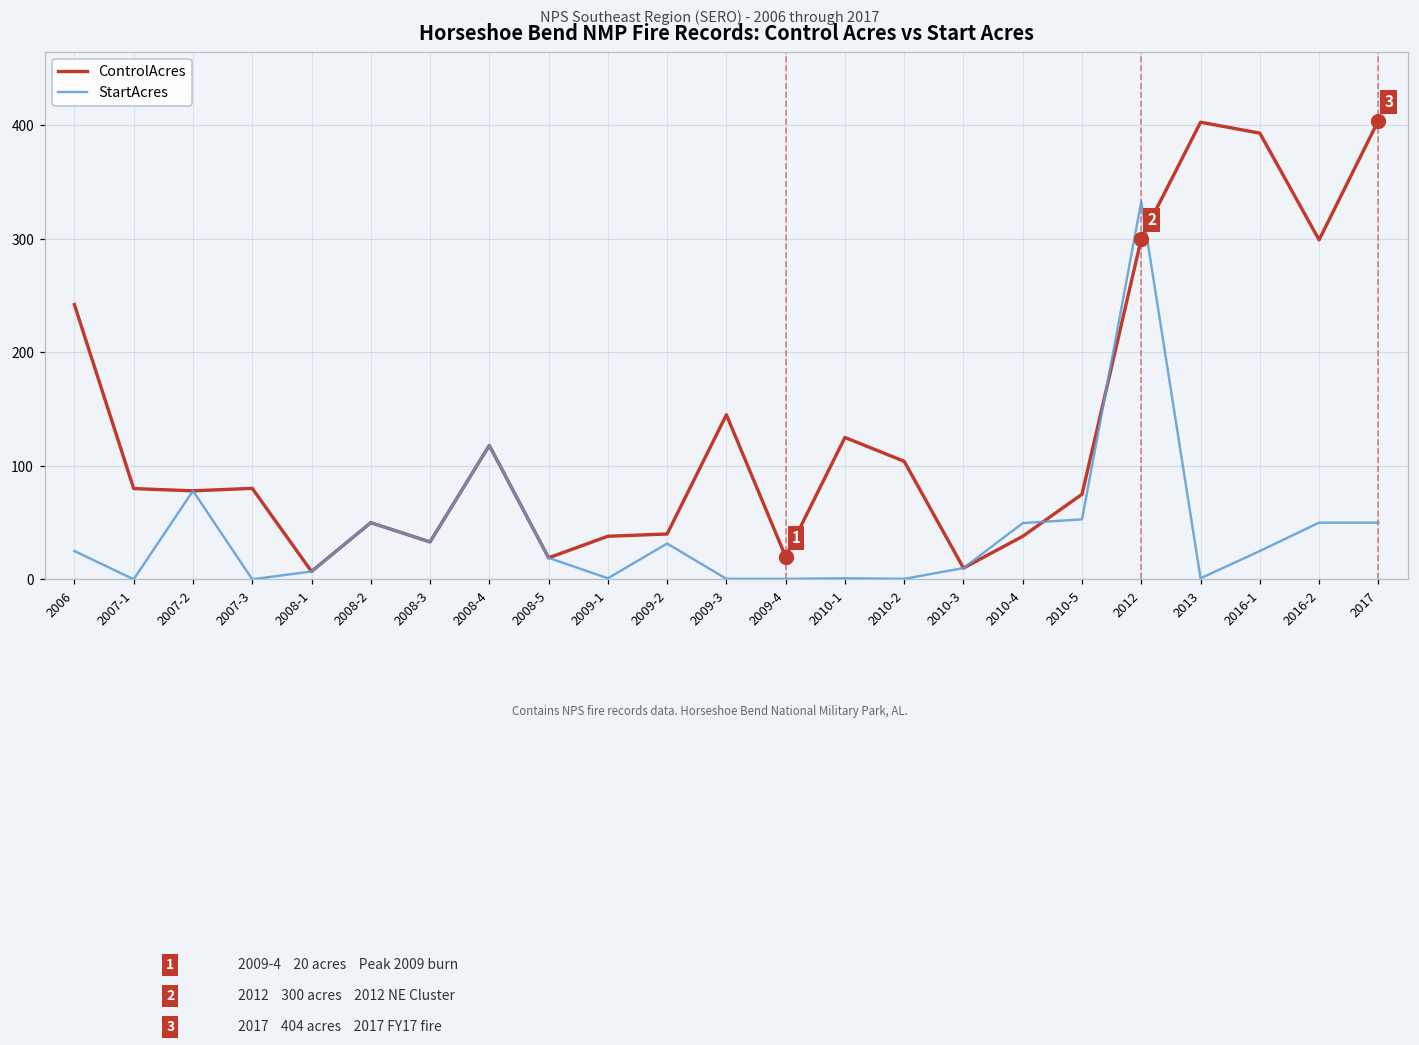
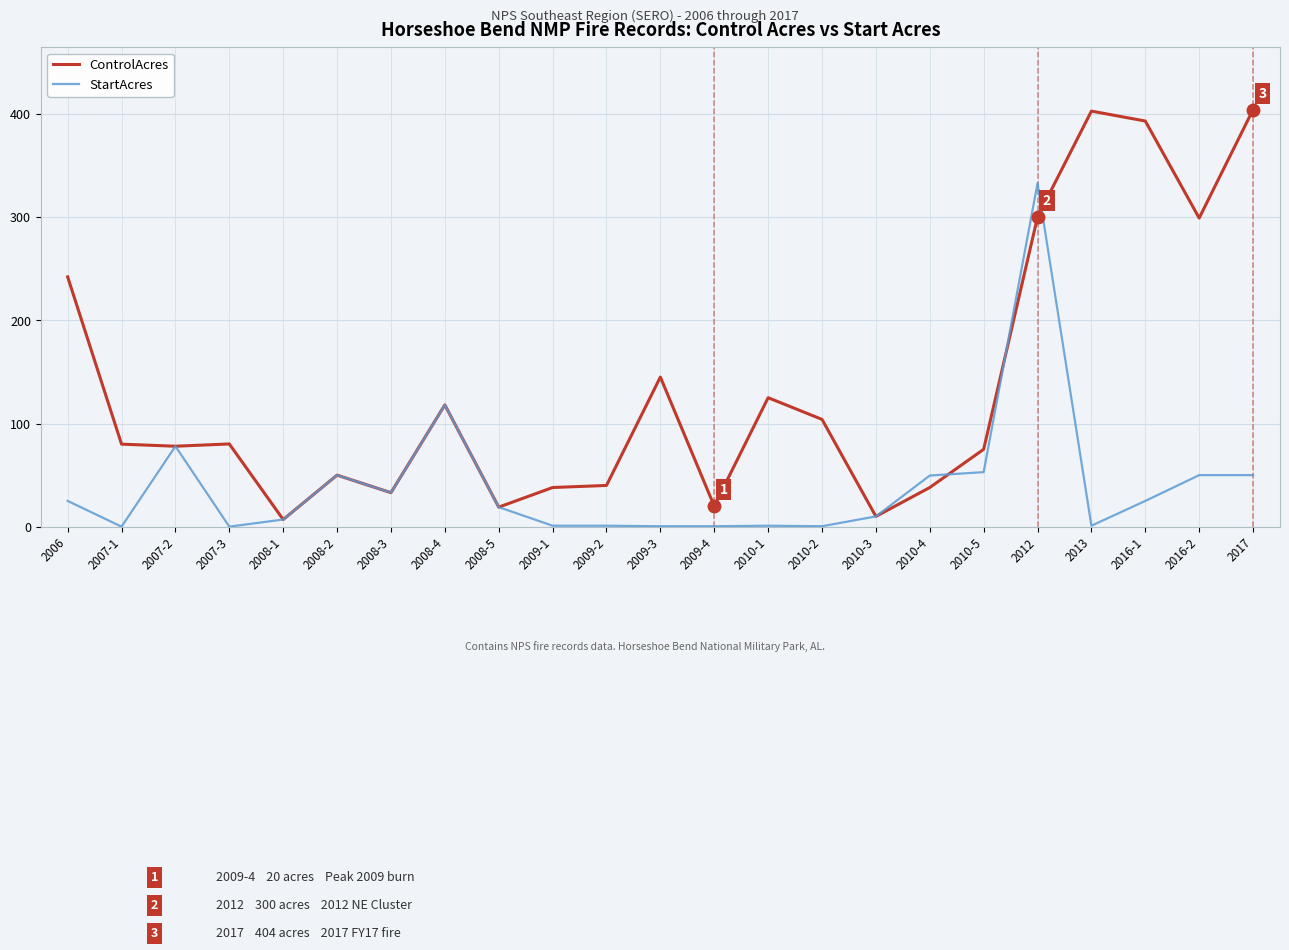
StartAcres, 2009-2: 32 -> 1
